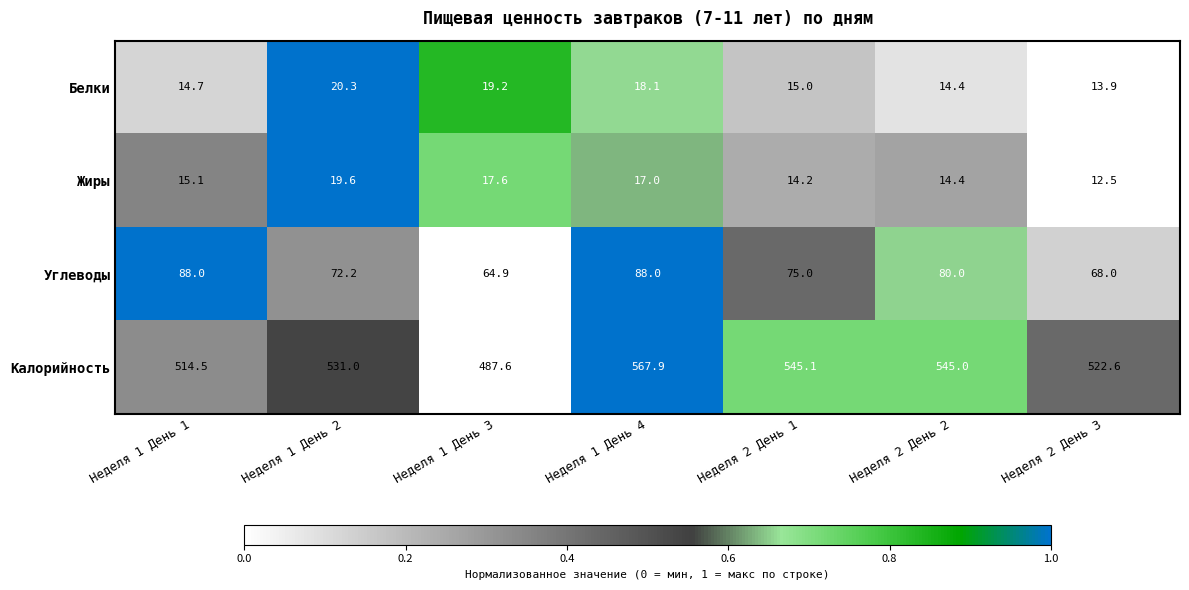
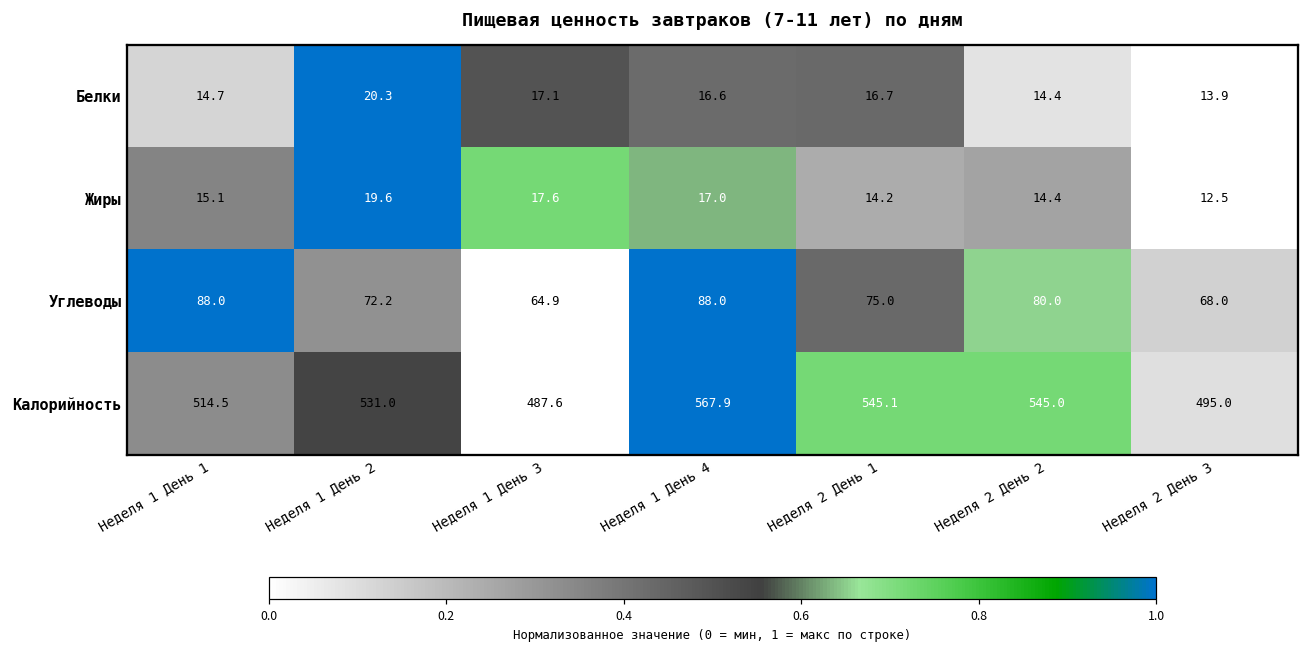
Белки, Неделя 1 День 3: 19.2 -> 17.1
Белки, Неделя 1 День 4: 18.1 -> 16.6
Белки, Неделя 2 День 1: 15.0 -> 16.7
Калорийность, Неделя 2 День 3: 522.6 -> 495.0
